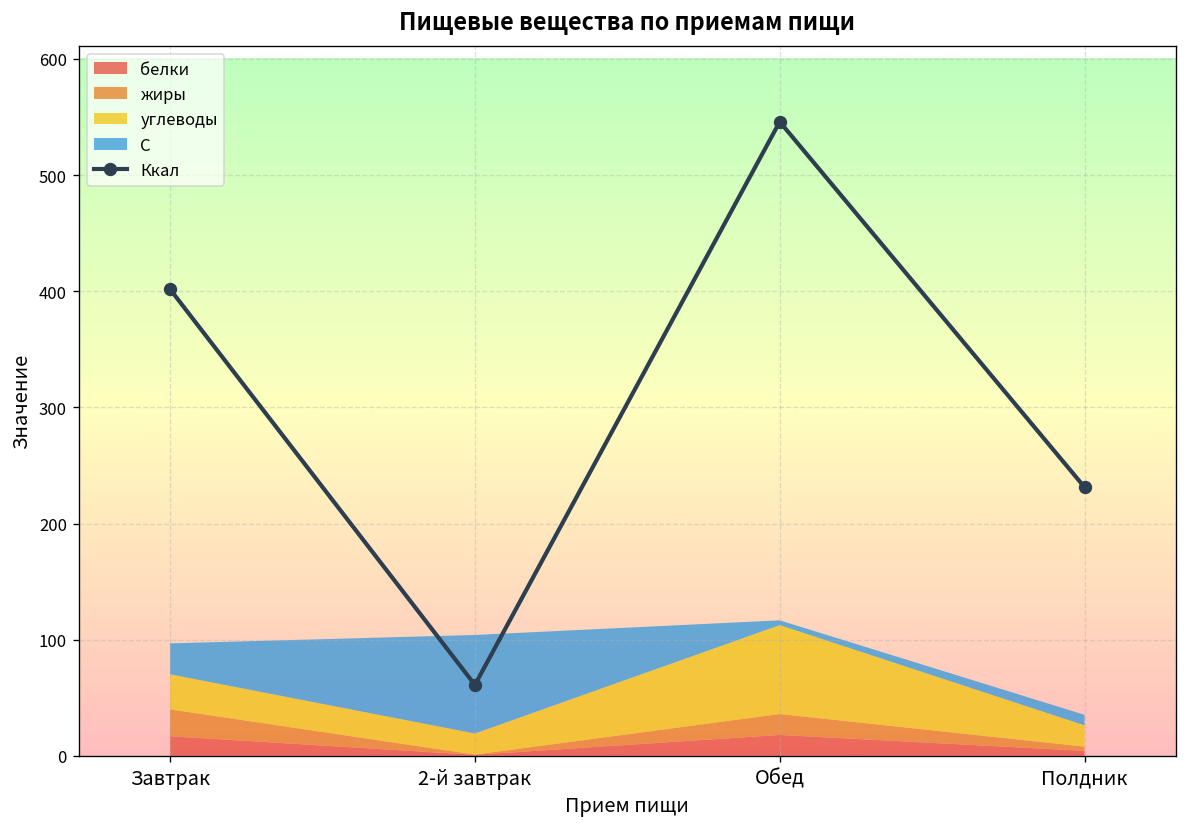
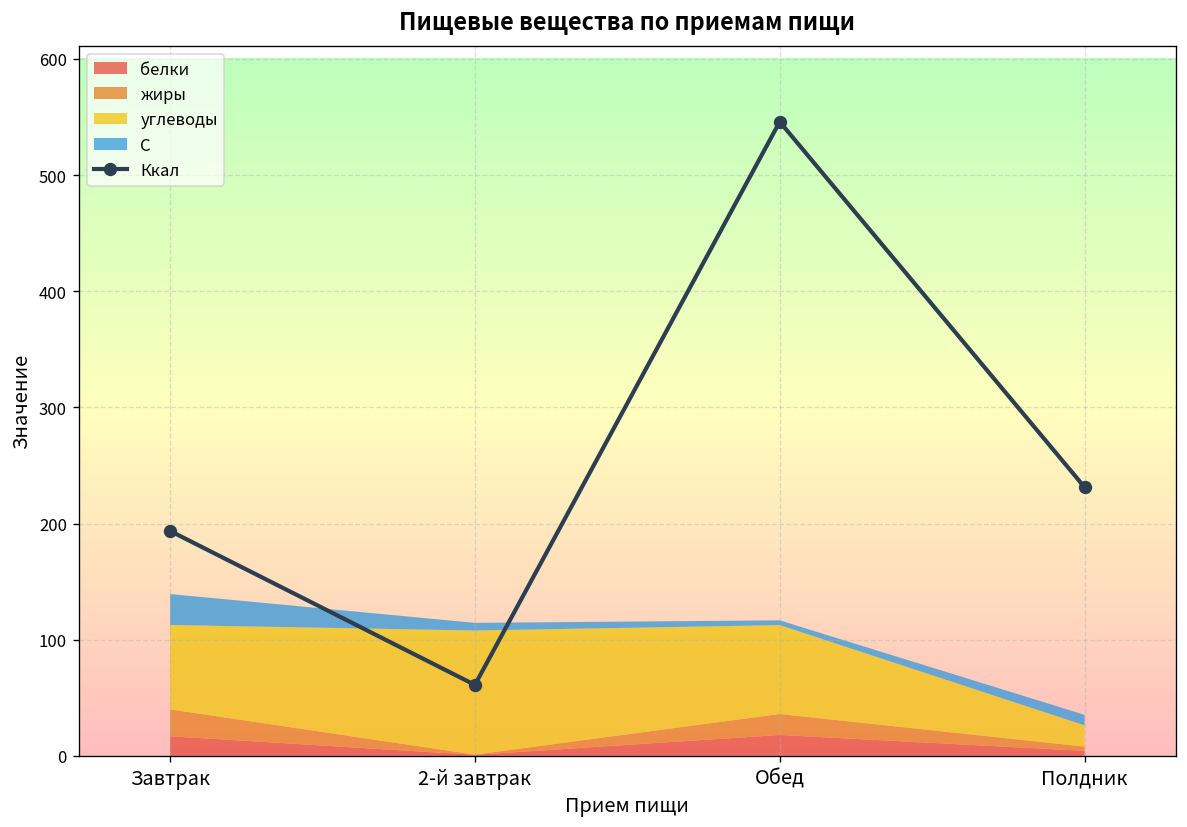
Ккал, Завтрак: 400 -> 190
углеводы, Завтрак: 30 -> 70
углеводы, 2-й завтрак: 20 -> 110
С, 2-й завтрак: 80 -> 10
